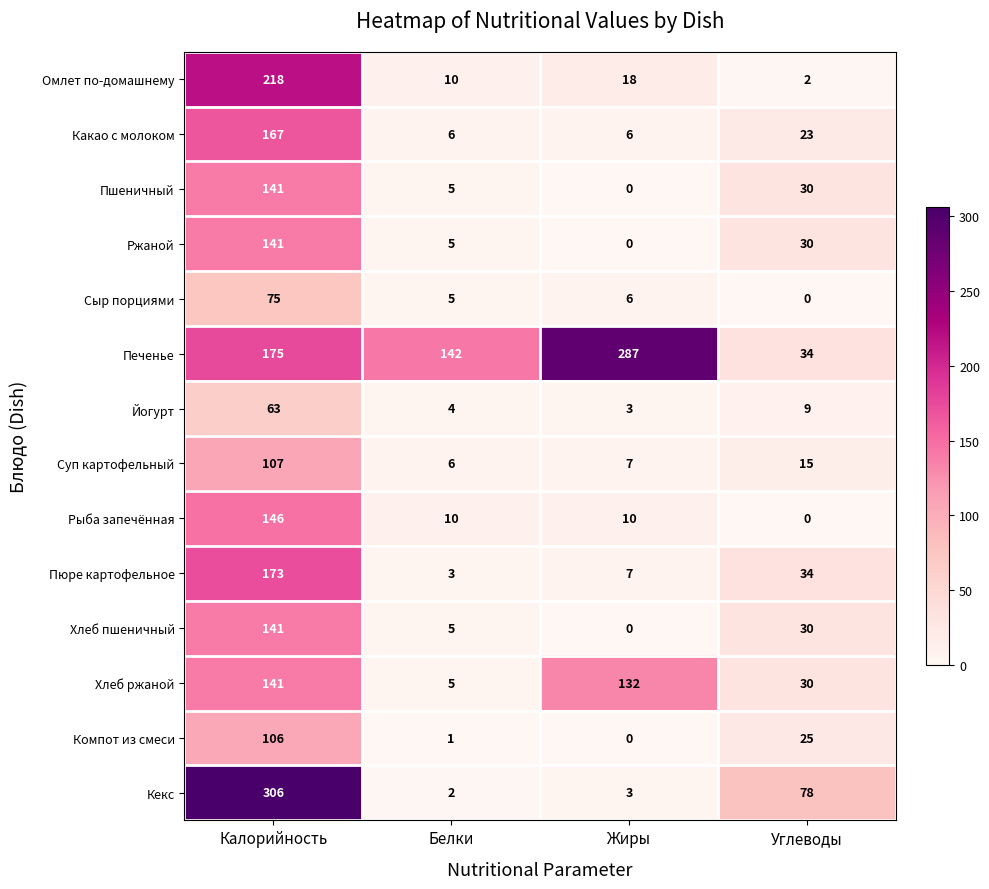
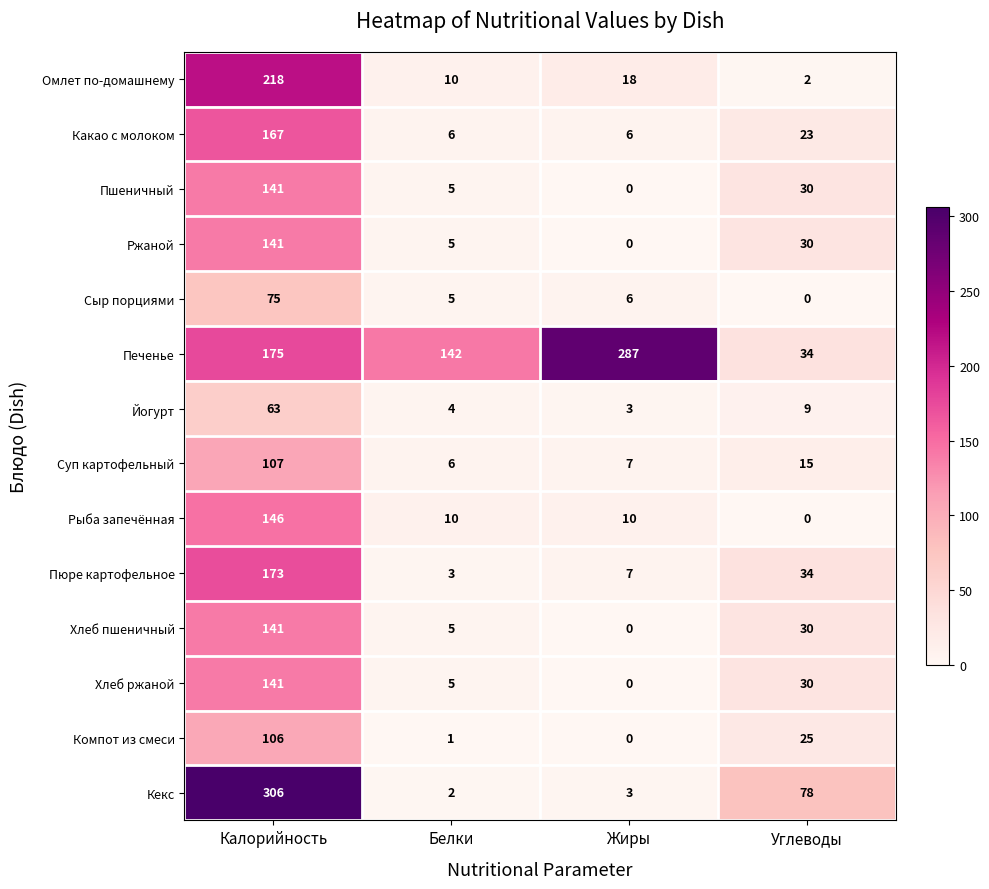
Хлеб ржаной, Жиры: 132 -> 0
